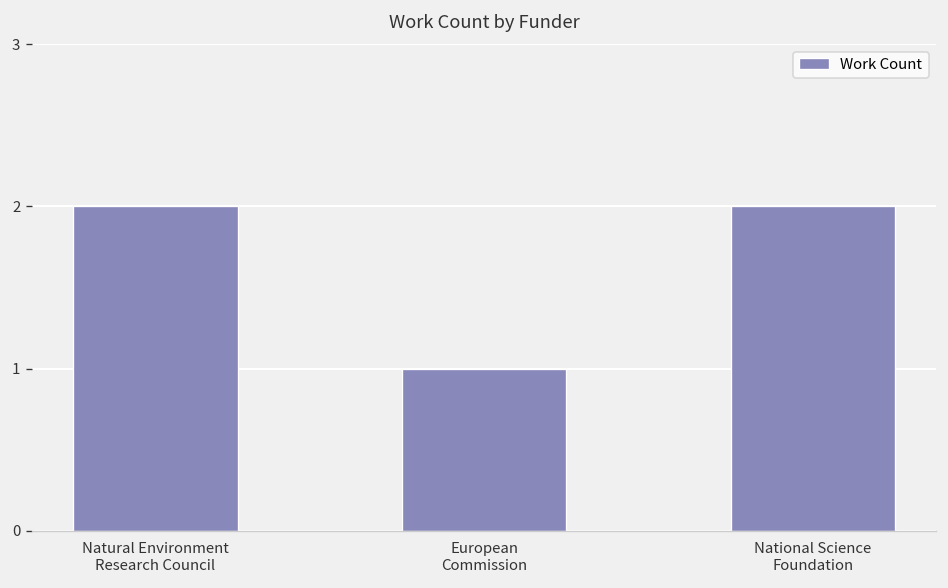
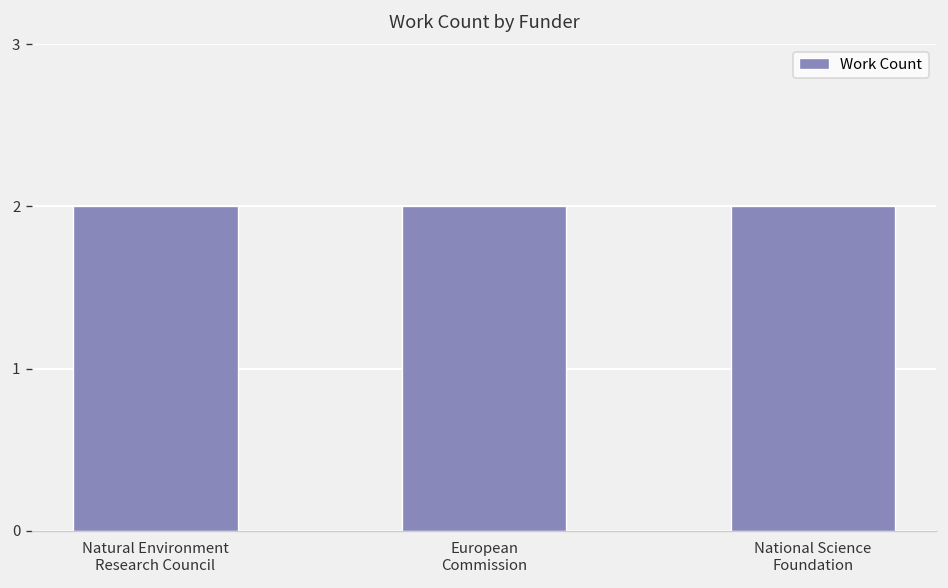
European Commission: 1 -> 2
